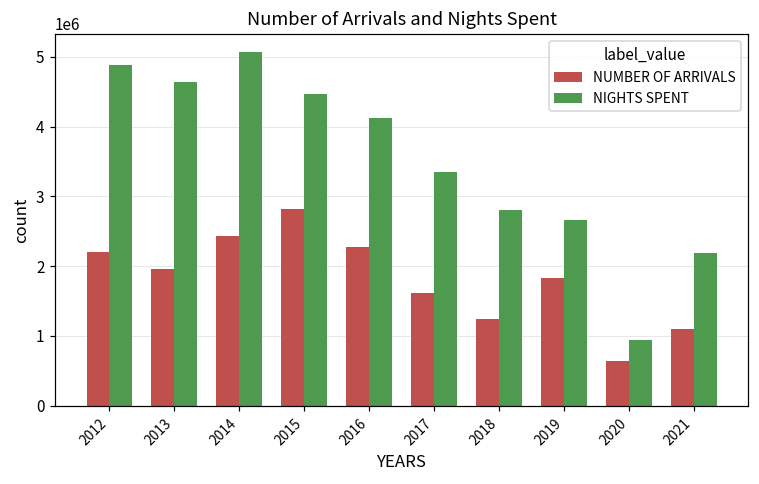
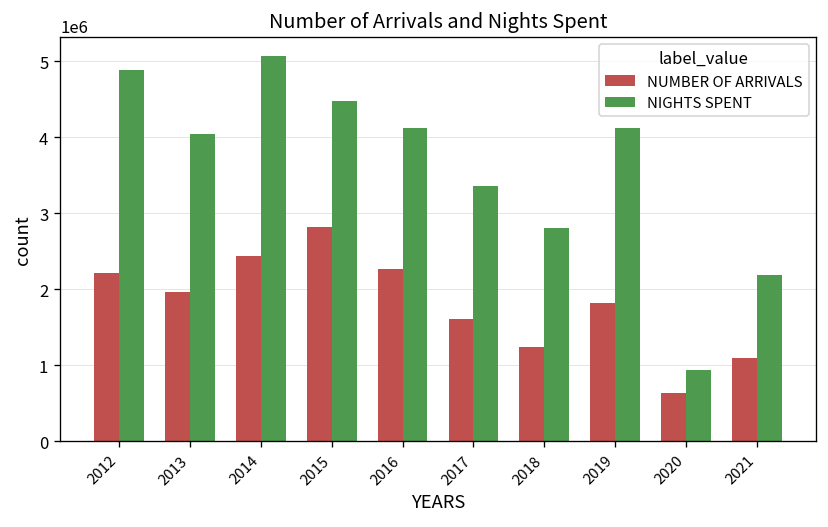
NIGHTS SPENT, 2013: 4600000 -> 4000000
NIGHTS SPENT, 2019: 2700000 -> 4100000
